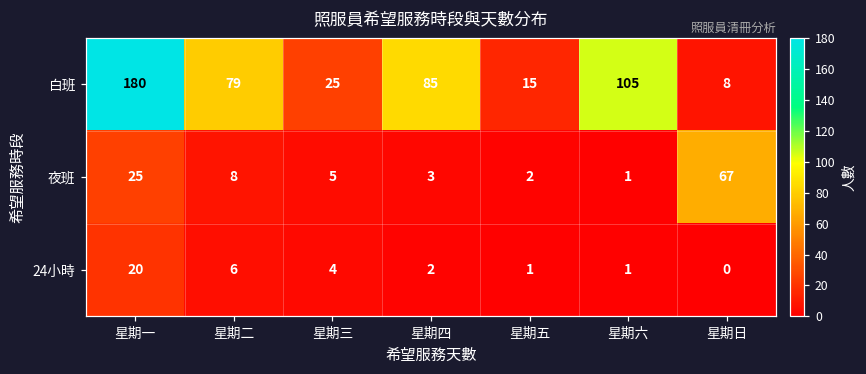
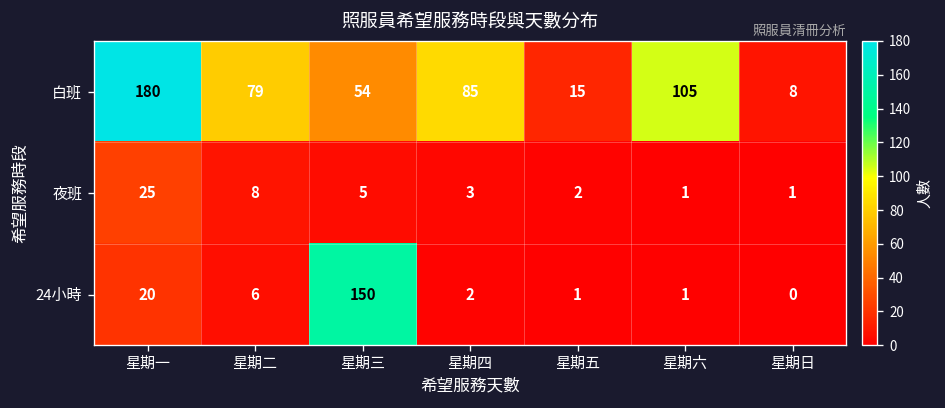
白班, 星期三: 25 -> 54
夜班, 星期日: 67 -> 1
24小時, 星期三: 4 -> 150
